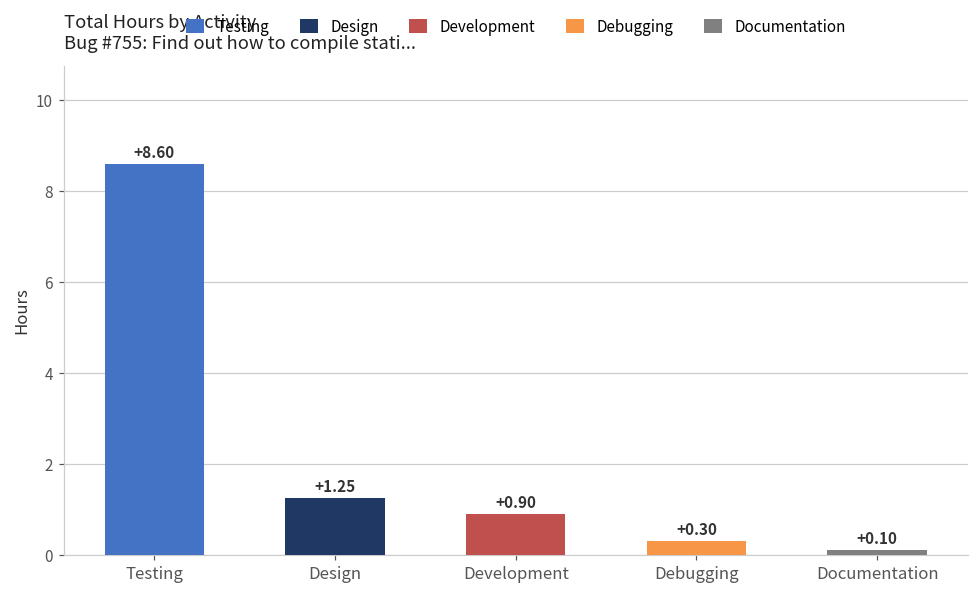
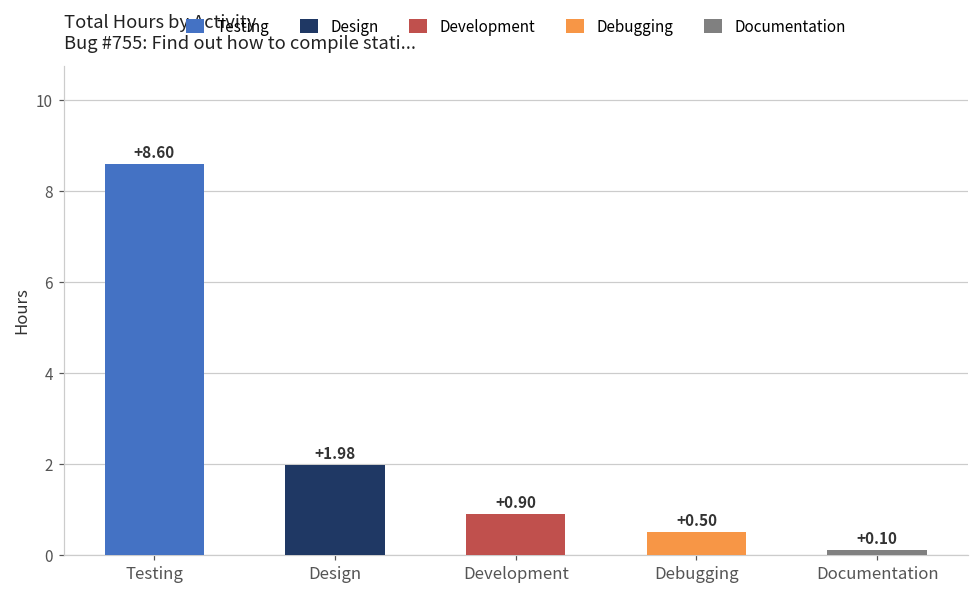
Design: +1.25 -> +1.98
Debugging: +0.30 -> +0.50
